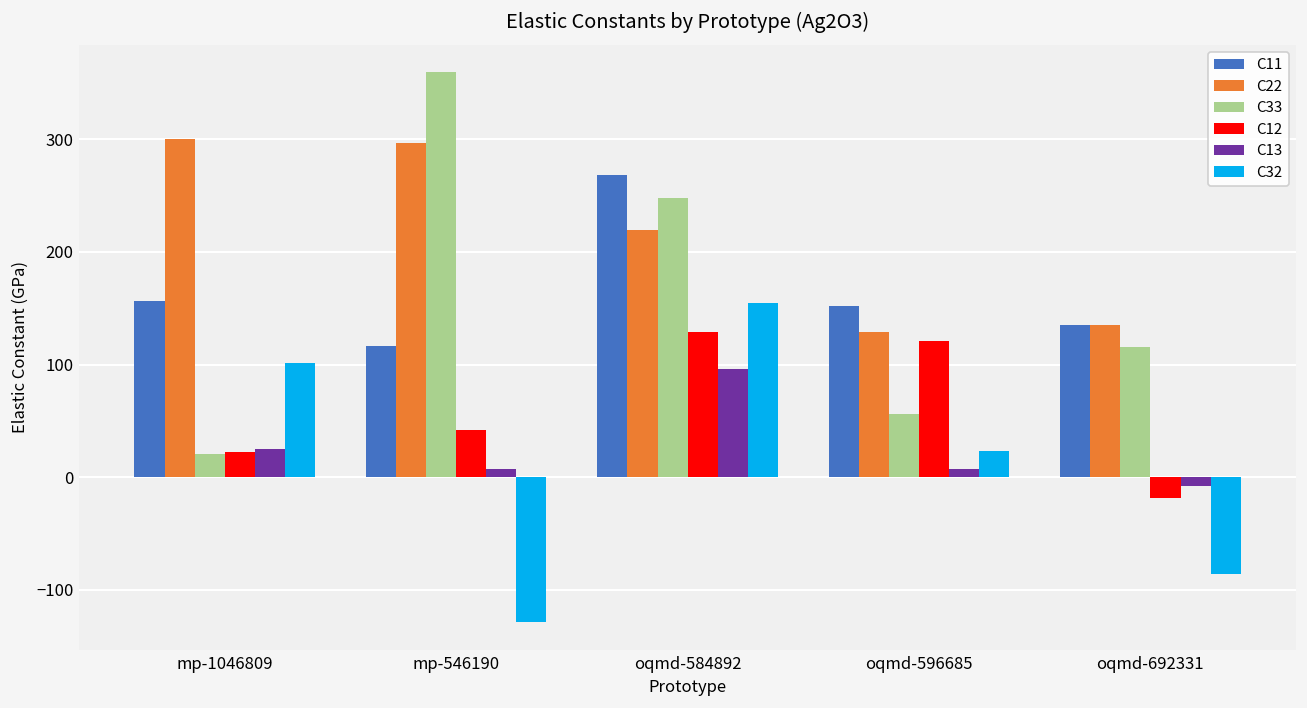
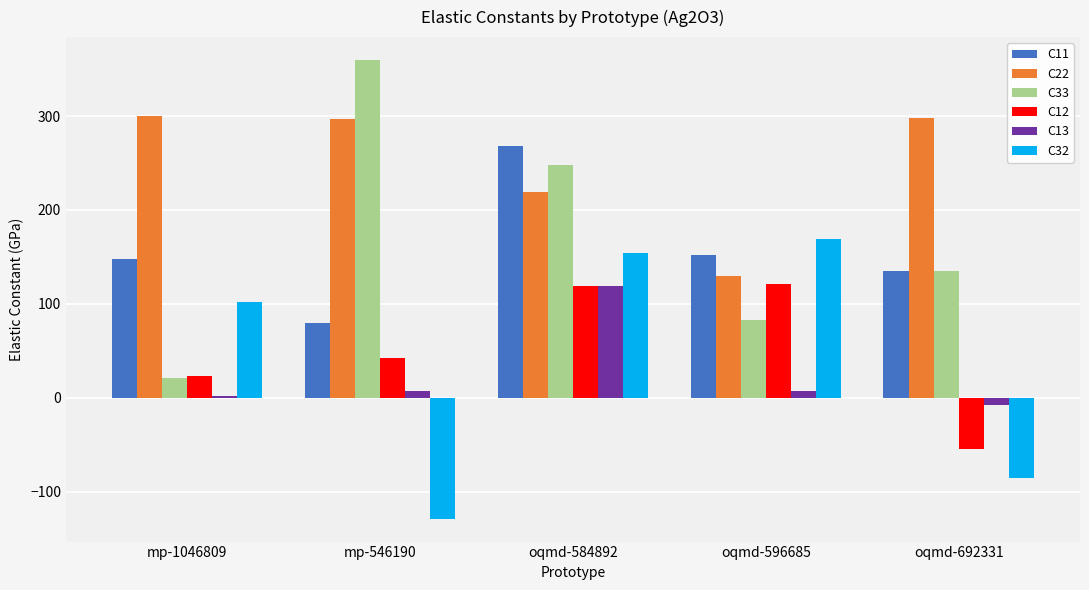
C11, mp-1046809: 160 -> 150
C13, mp-1046809: 20 -> 0
C11, mp-546190: 120 -> 80
C12, oqmd-584892: 130 -> 120
C13, oqmd-584892: 100 -> 120
C33, oqmd-596685: 60 -> 80
C32, oqmd-596685: 20 -> 170
C22, oqmd-692331: 130 -> 300
C33, oqmd-692331: 120 -> 130
C12, oqmd-692331: -20 -> -50
